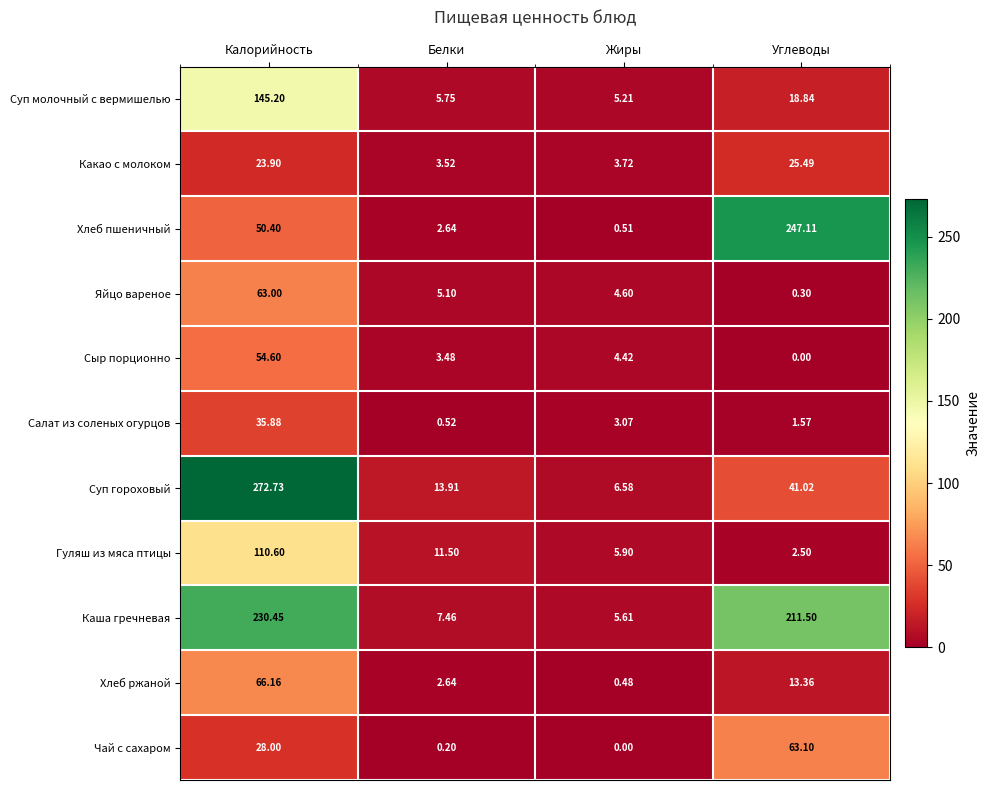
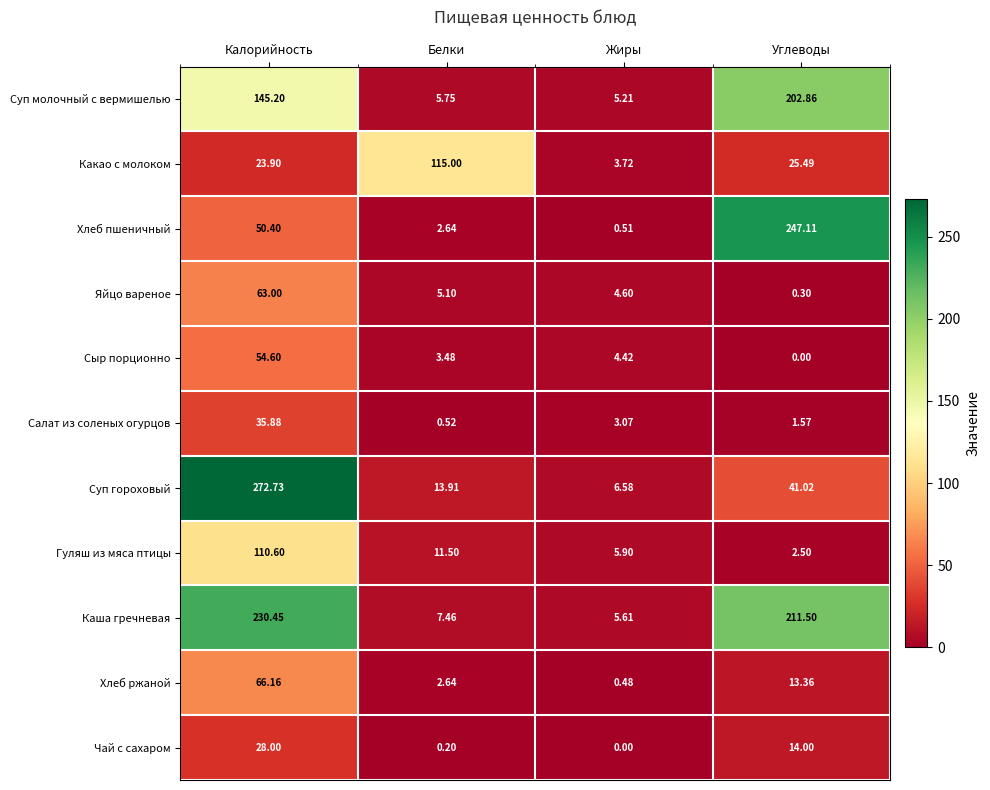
Суп молочный с вермишелью, Углеводы: 18.84 -> 202.86
Какао с молоком, Белки: 3.52 -> 115.00
Чай с сахаром, Углеводы: 63.10 -> 14.00
